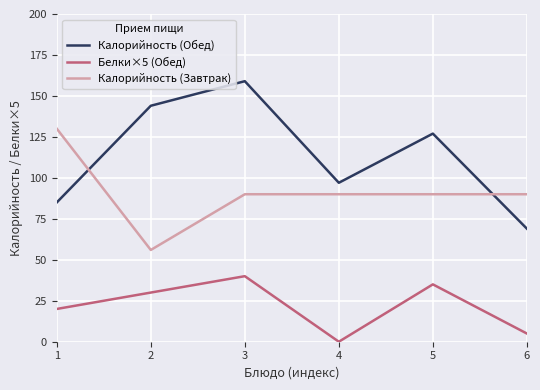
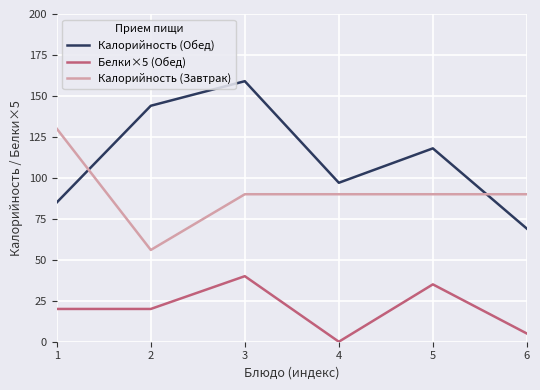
Белки×5 (Обед), 2: 30 -> 20
Калорийность (Обед), 5: 127 -> 118
